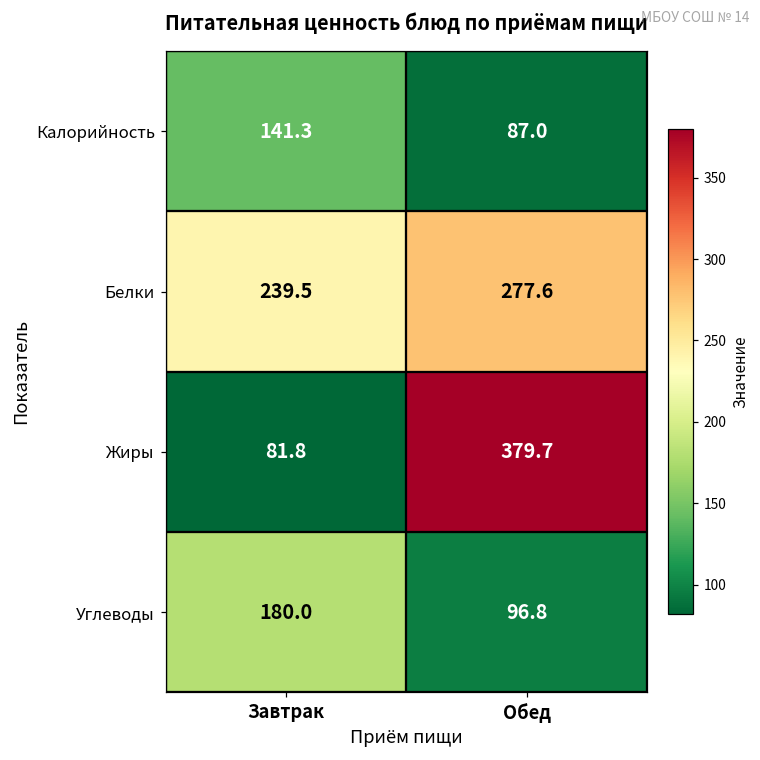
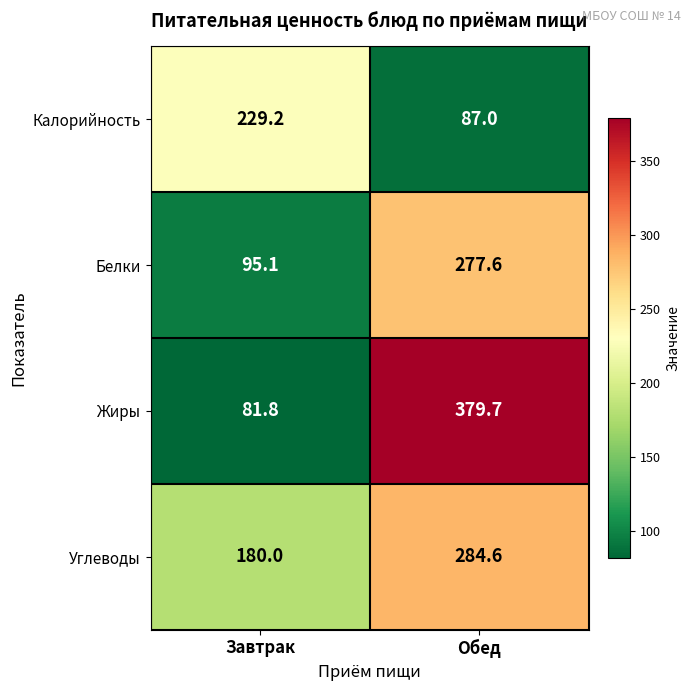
Калорийность, Завтрак: 141.3 -> 229.2
Белки, Завтрак: 239.5 -> 95.1
Углеводы, Обед: 96.8 -> 284.6
